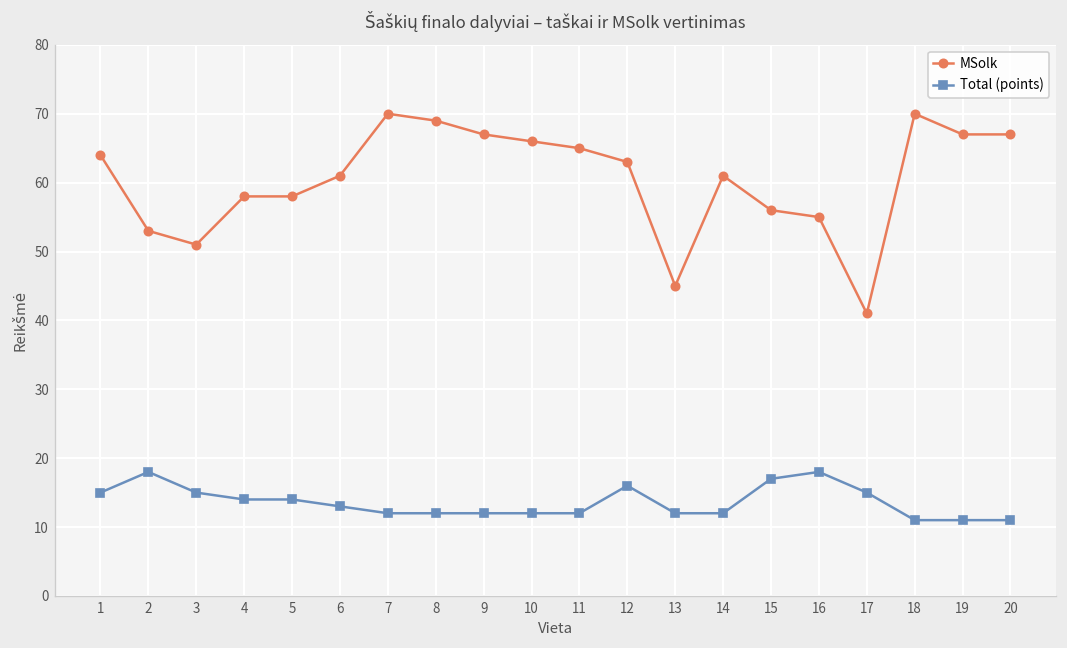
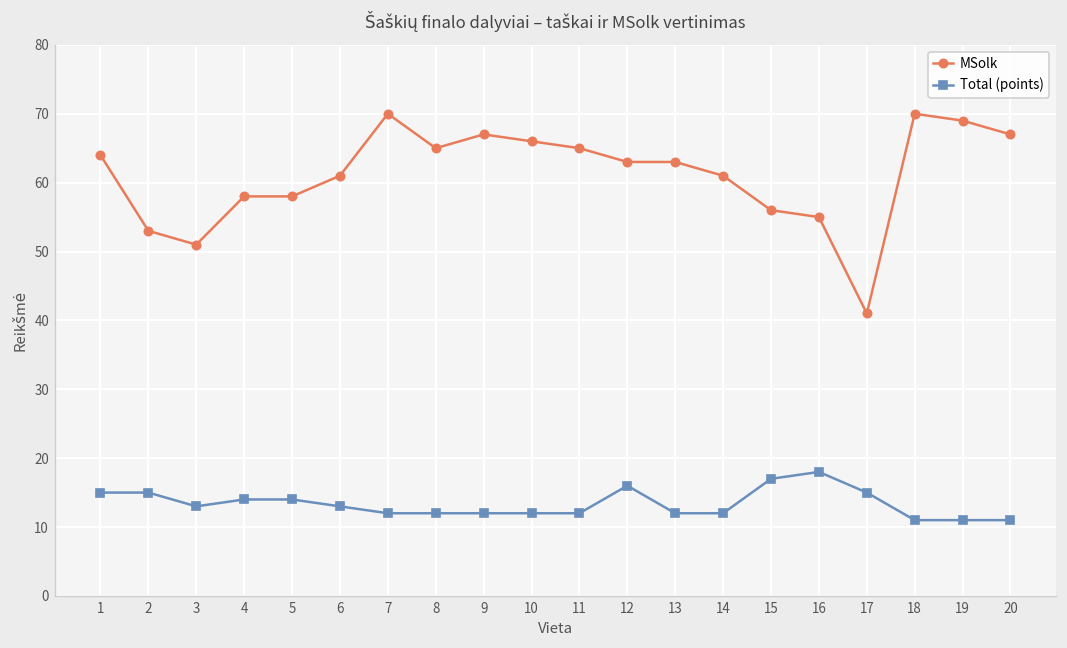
Total (points), 2: 18 -> 15
Total (points), 3: 15 -> 13
MSolk, 8: 69 -> 65
MSolk, 13: 45 -> 63
MSolk, 19: 67 -> 69
